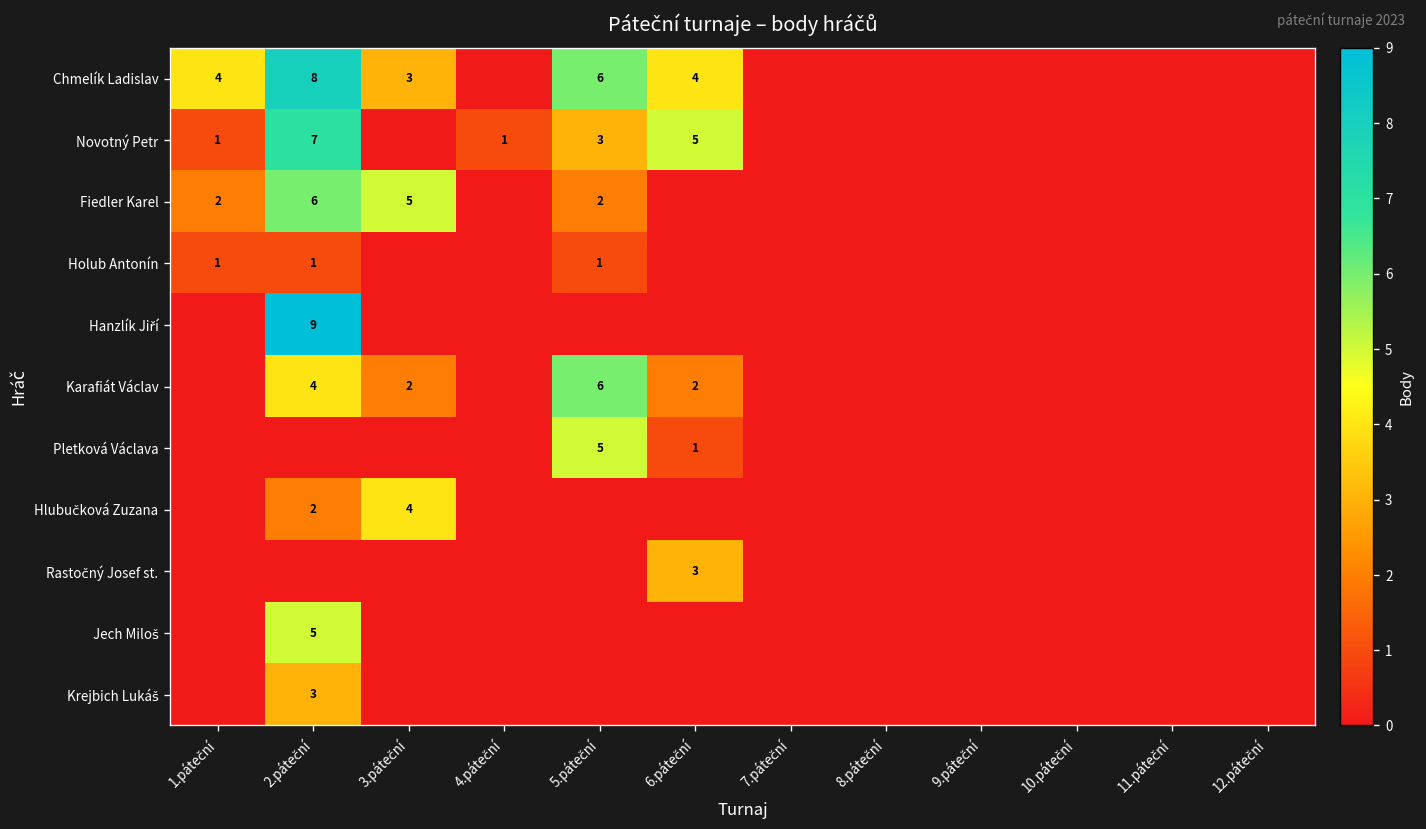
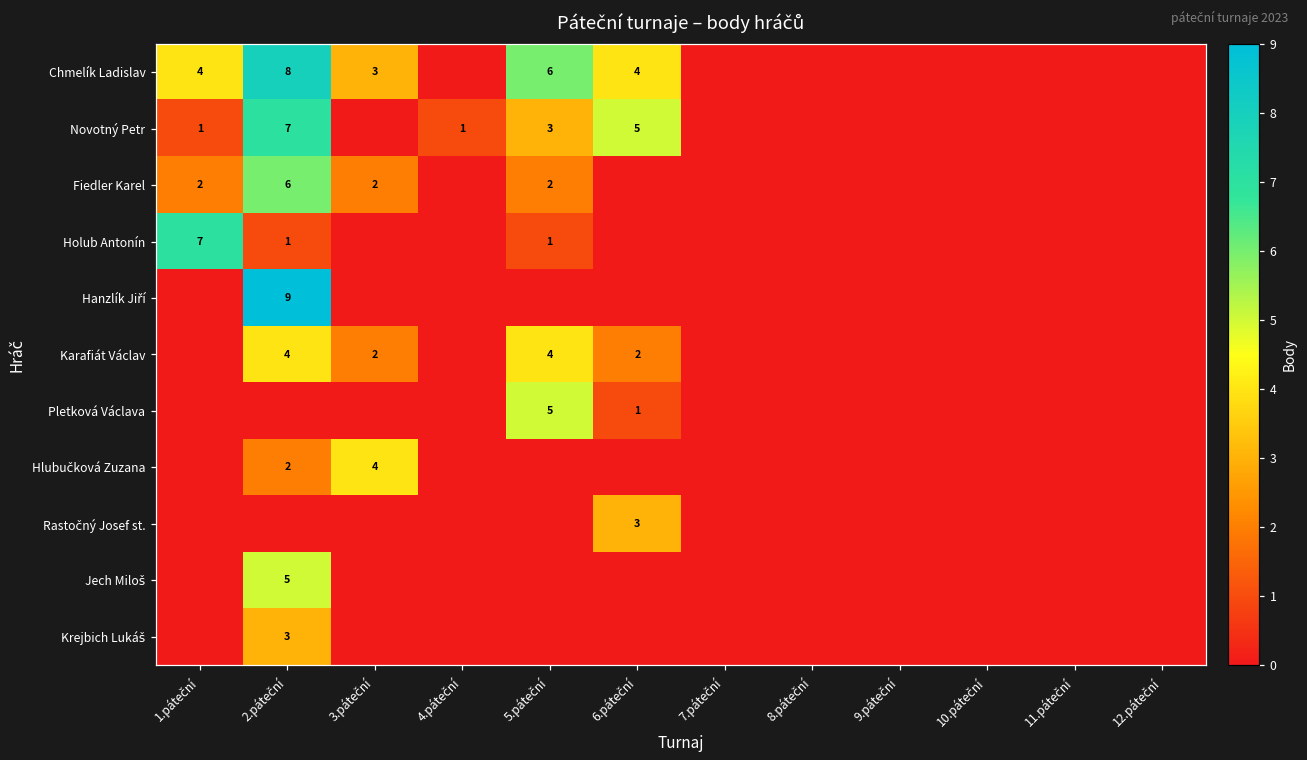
Fiedler Karel, 3.páteční: 5 -> 2
Holub Antonín, 1.páteční: 1 -> 7
Karafiát Václav, 5.páteční: 6 -> 4
